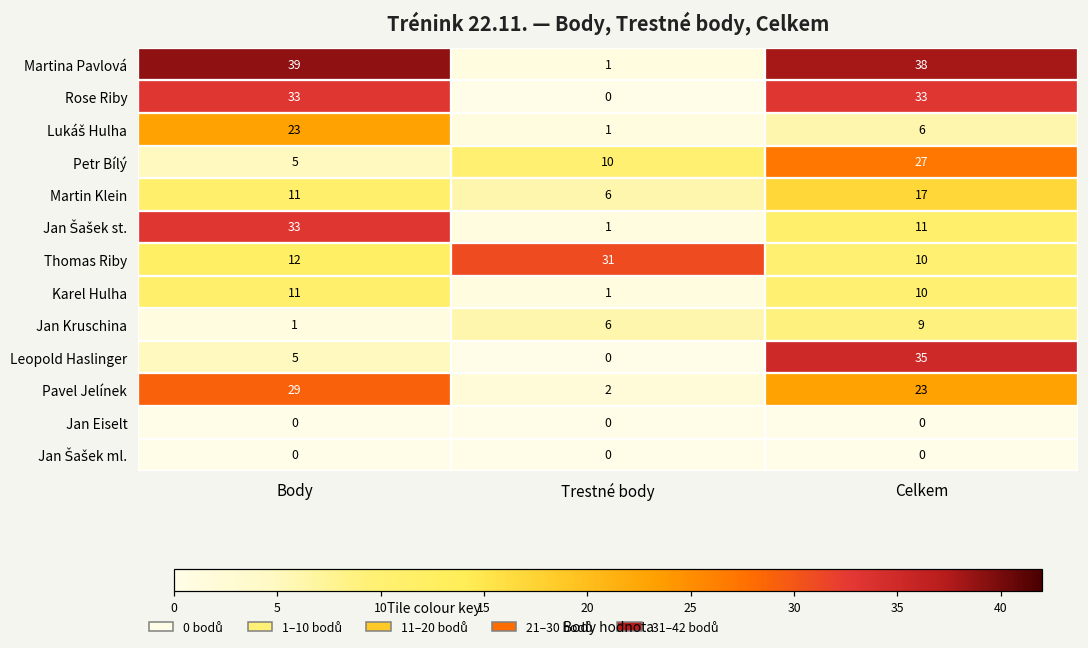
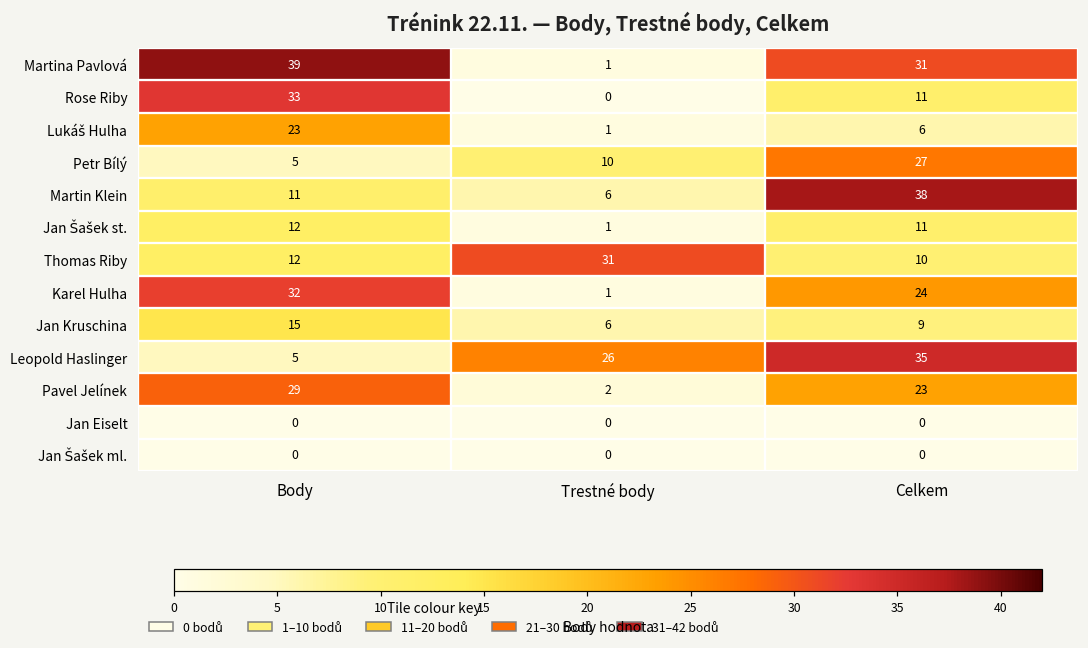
Martina Pavlová, Celkem: 38 -> 31
Rose Riby, Celkem: 33 -> 11
Martin Klein, Celkem: 17 -> 38
Jan Šašek st., Body: 33 -> 12
Karel Hulha, Body: 11 -> 32
Karel Hulha, Celkem: 10 -> 24
Jan Kruschina, Body: 1 -> 15
Leopold Haslinger, Trestné body: 0 -> 26
